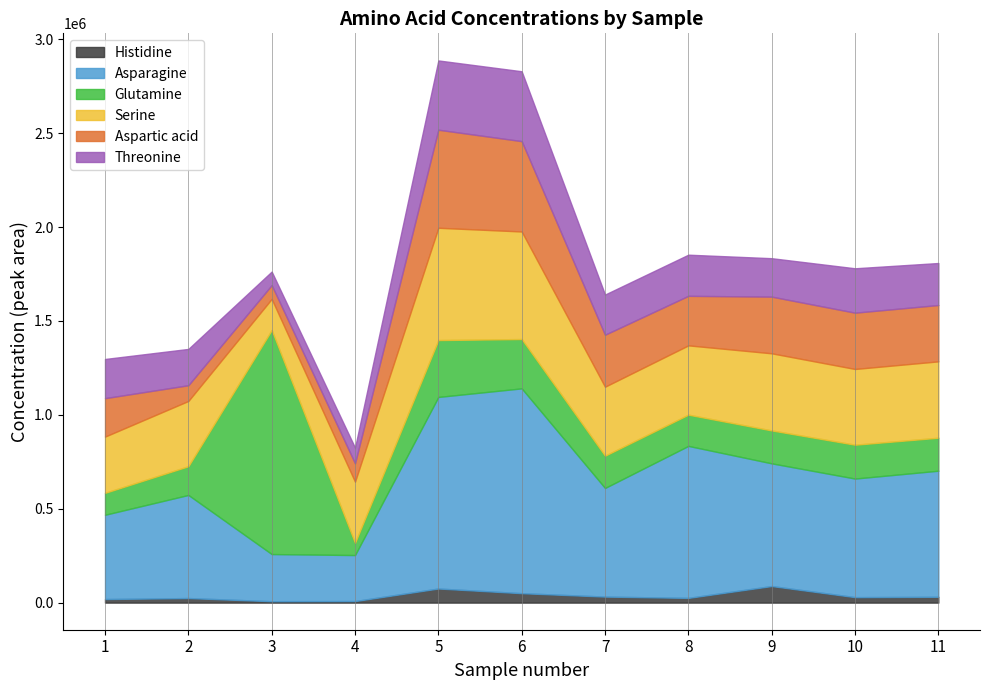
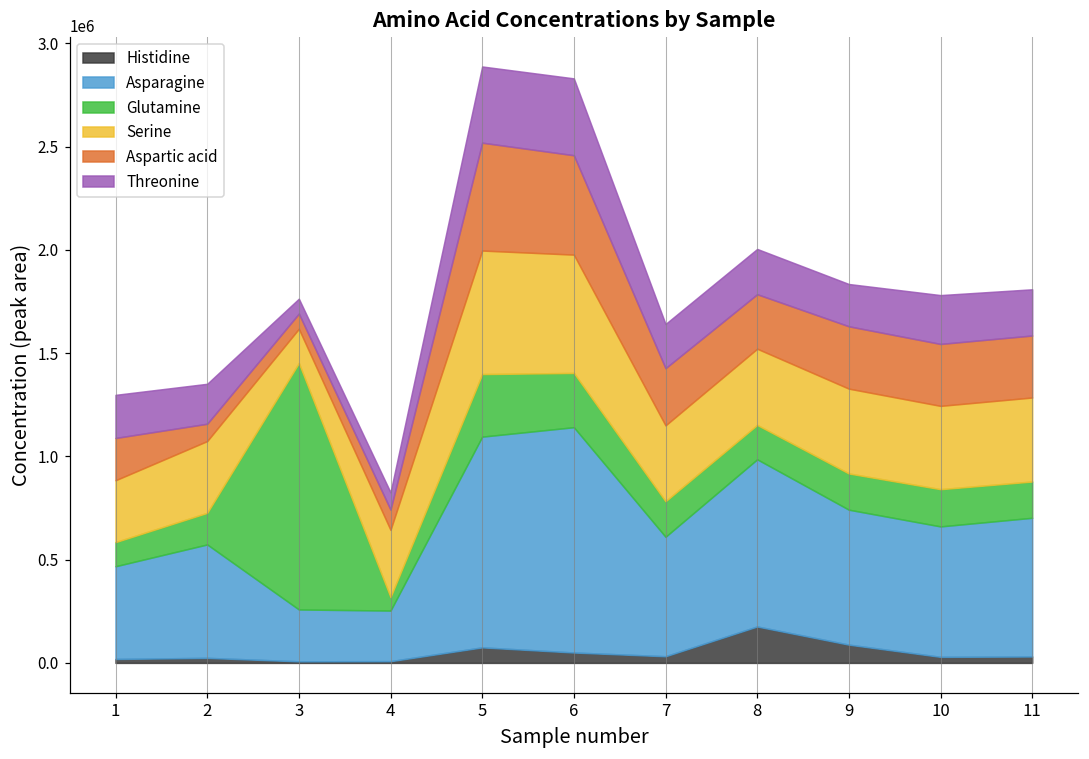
Histidine, 8: 30000 -> 180000
